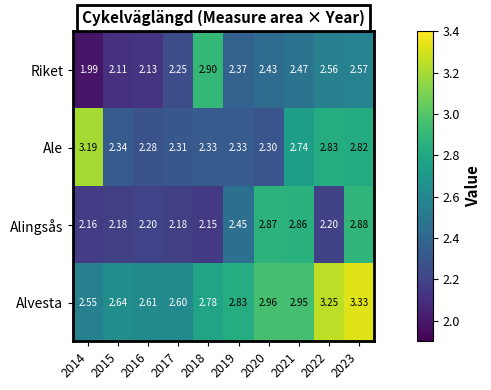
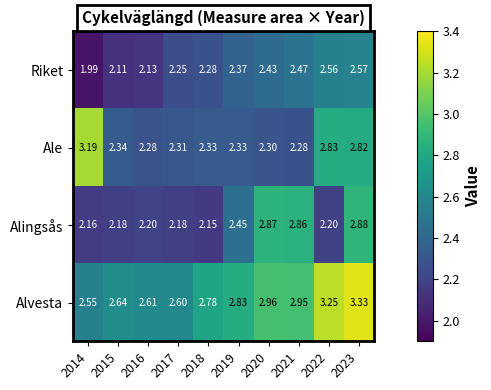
Riket, 2018: 2.90 -> 2.28
Ale, 2021: 2.74 -> 2.28
